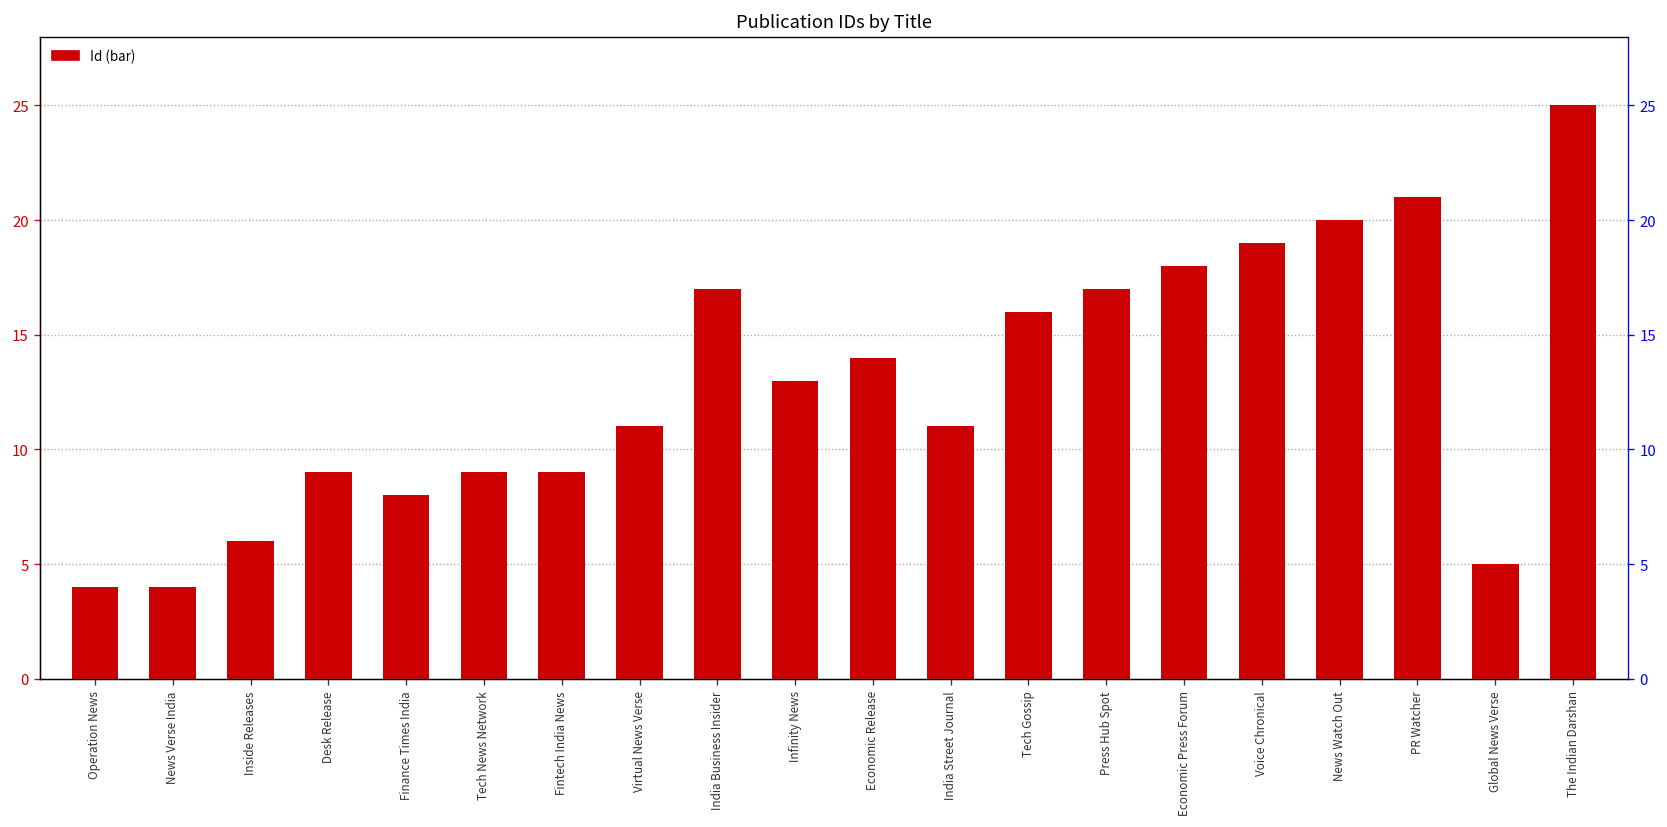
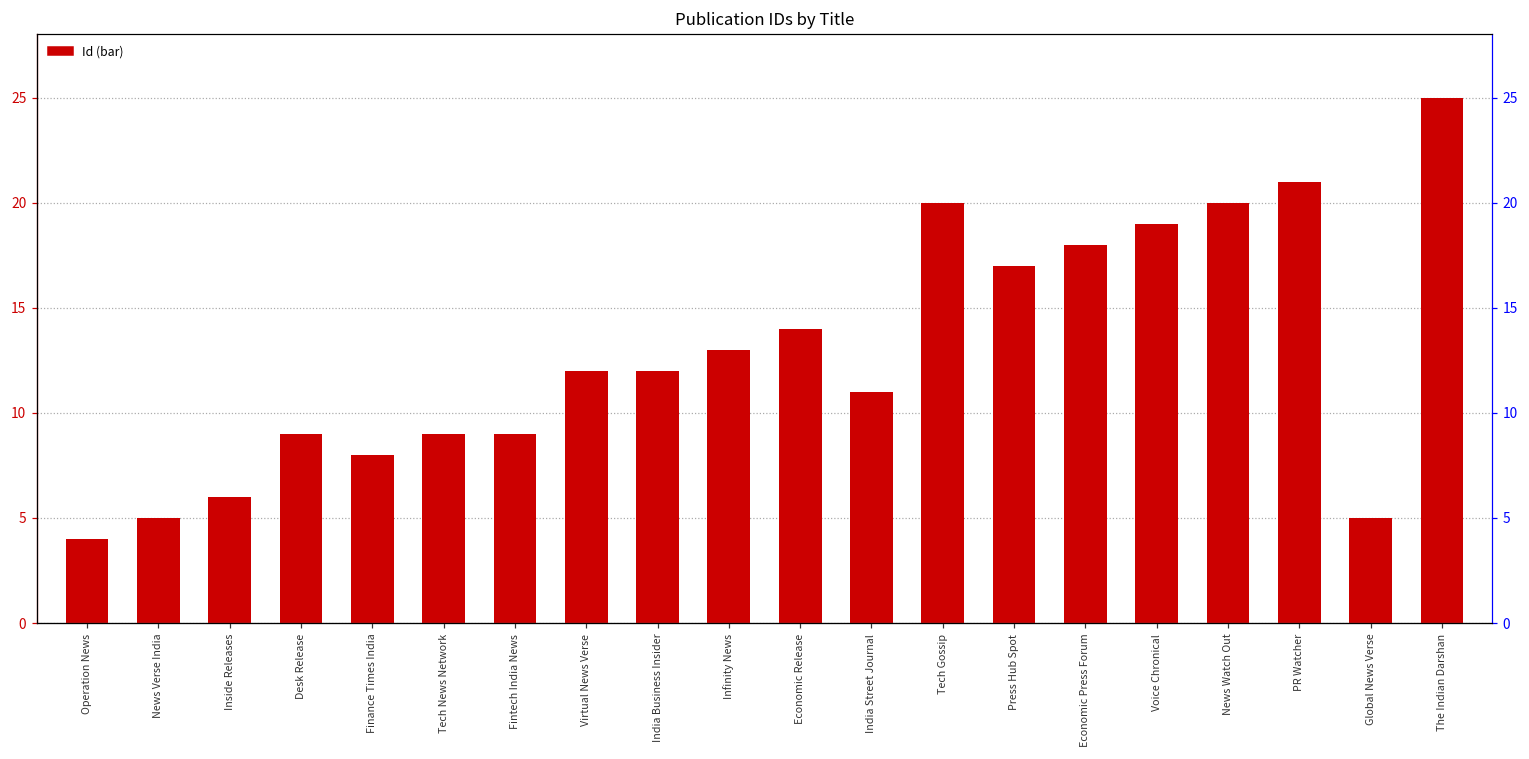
News Verse India: 4 -> 5
Virtual News Verse: 11 -> 12
India Business Insider: 17 -> 12
Tech Gossip: 16 -> 20
